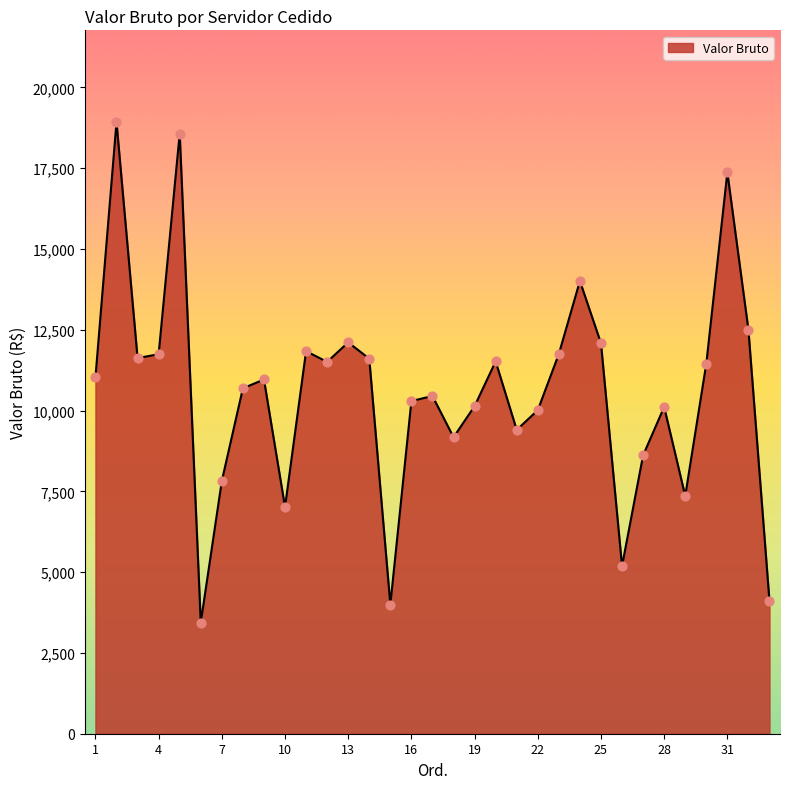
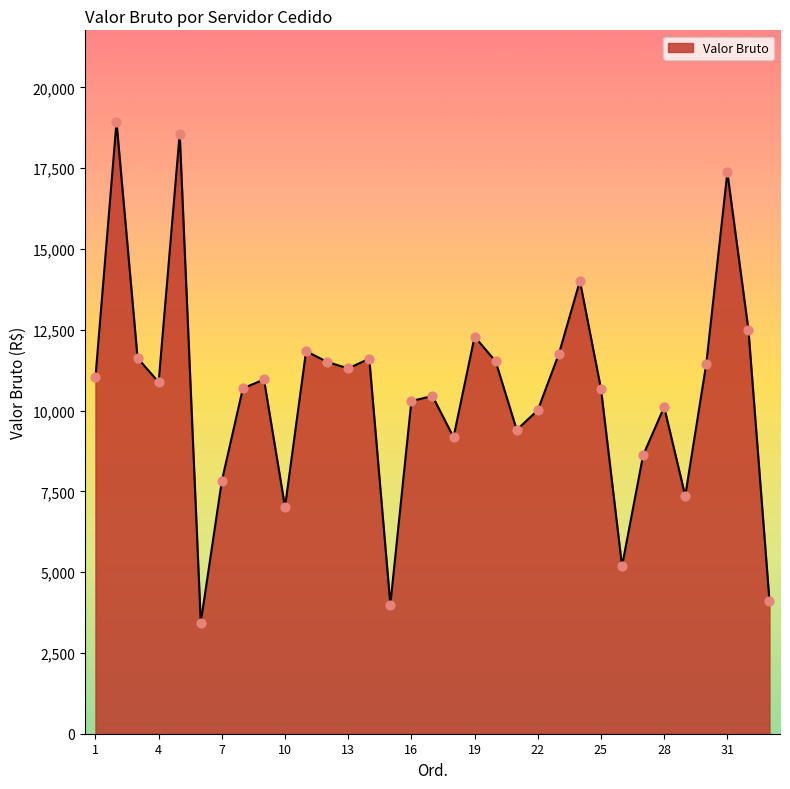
4: 11,700 -> 10,900
13: 12,100 -> 11,300
19: 10,100 -> 12,300
25: 12,100 -> 10,700
